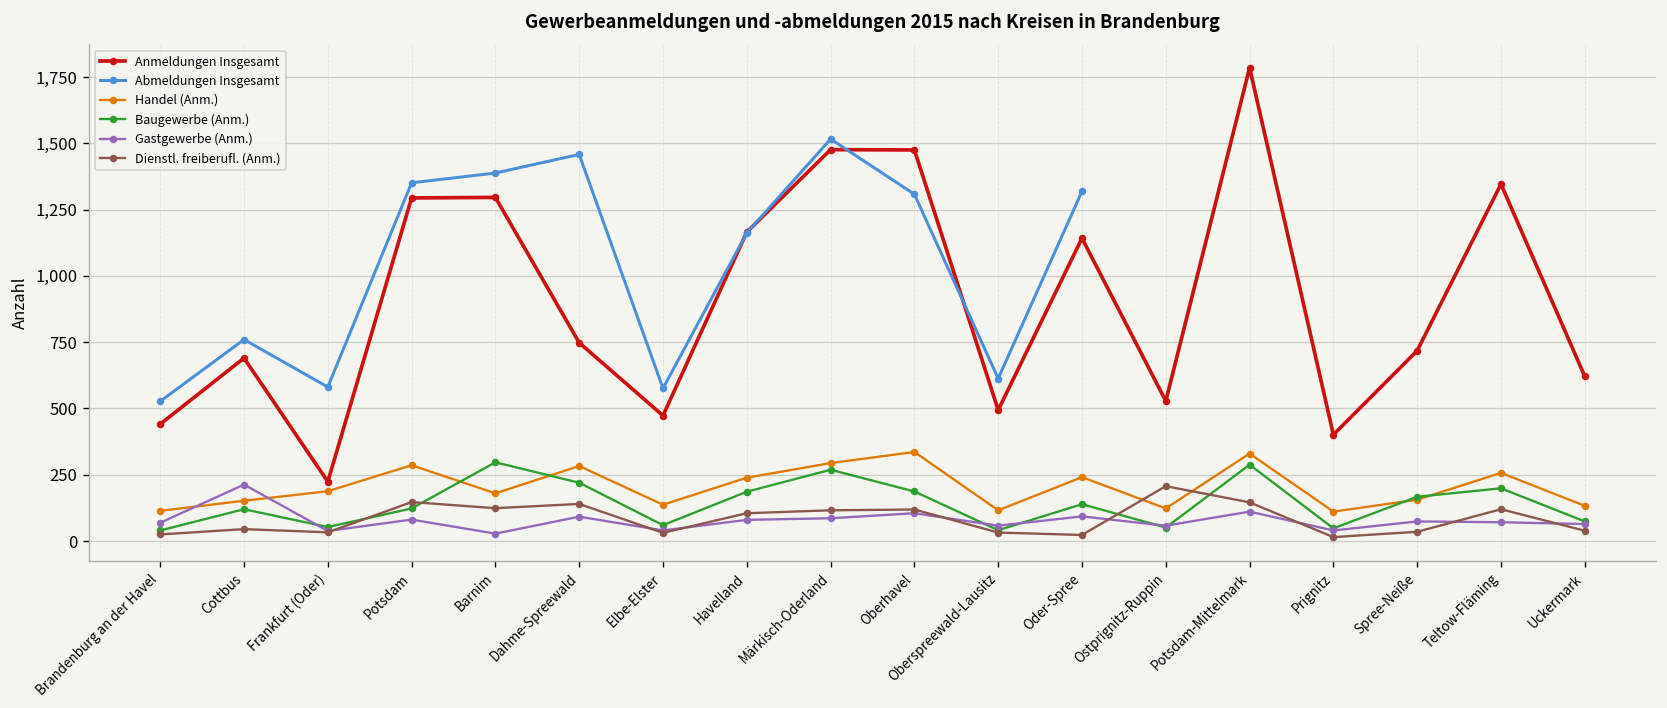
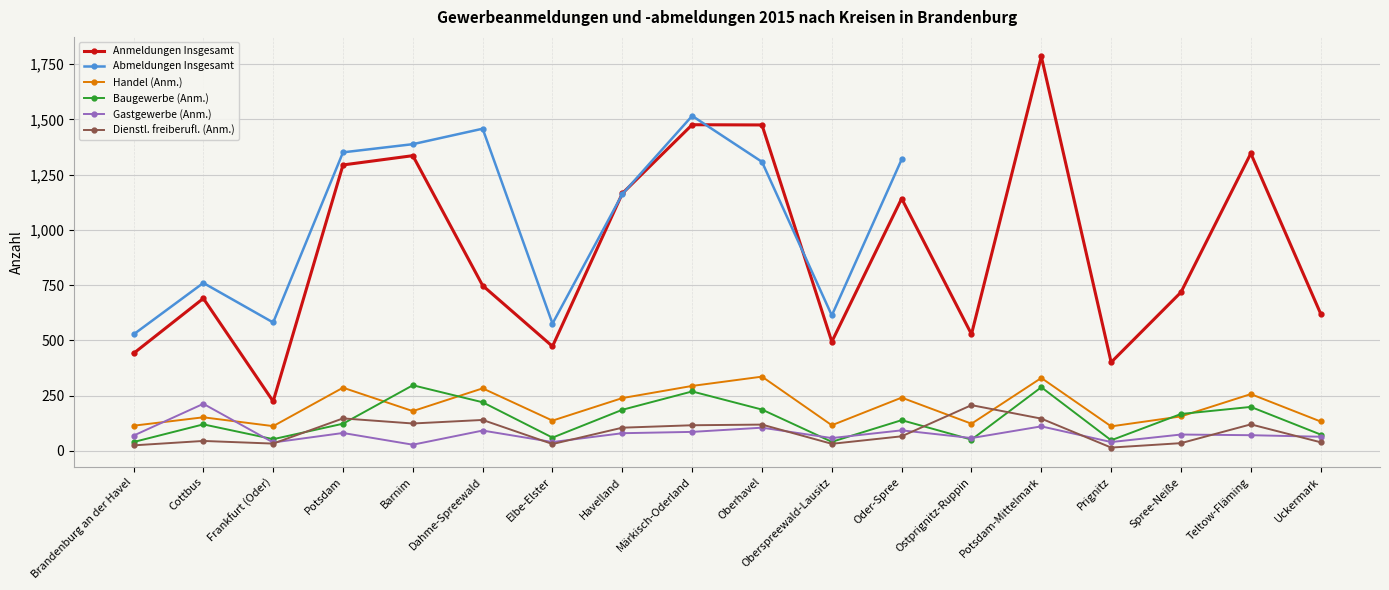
Handel (Anm.), Frankfurt (Oder): 190 -> 110
Anmeldungen Insgesamt, Barnim: 1,300 -> 1,340
Dienstl. freiberufl. (Anm.), Oder-Spree: 20 -> 70
